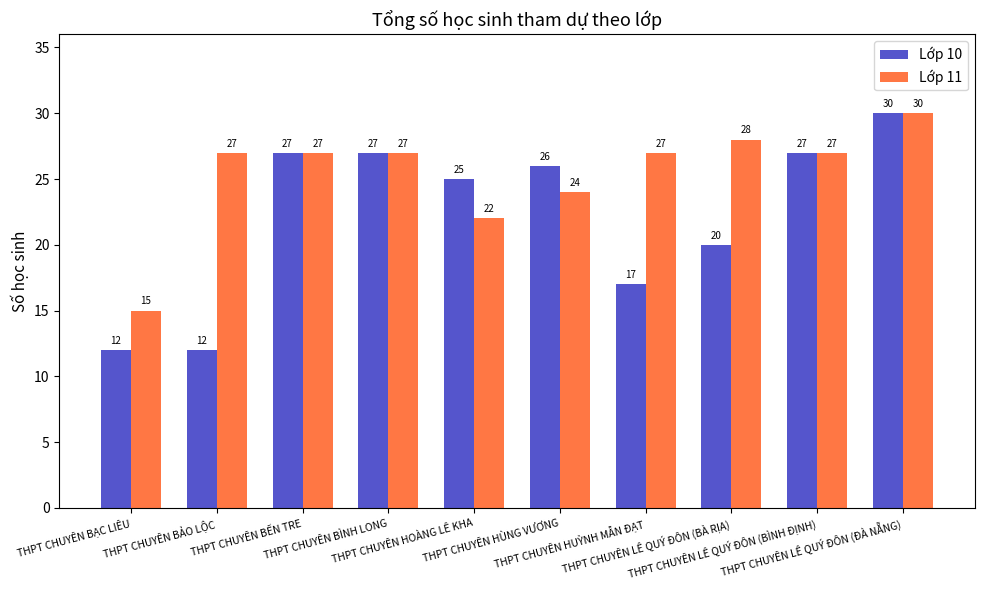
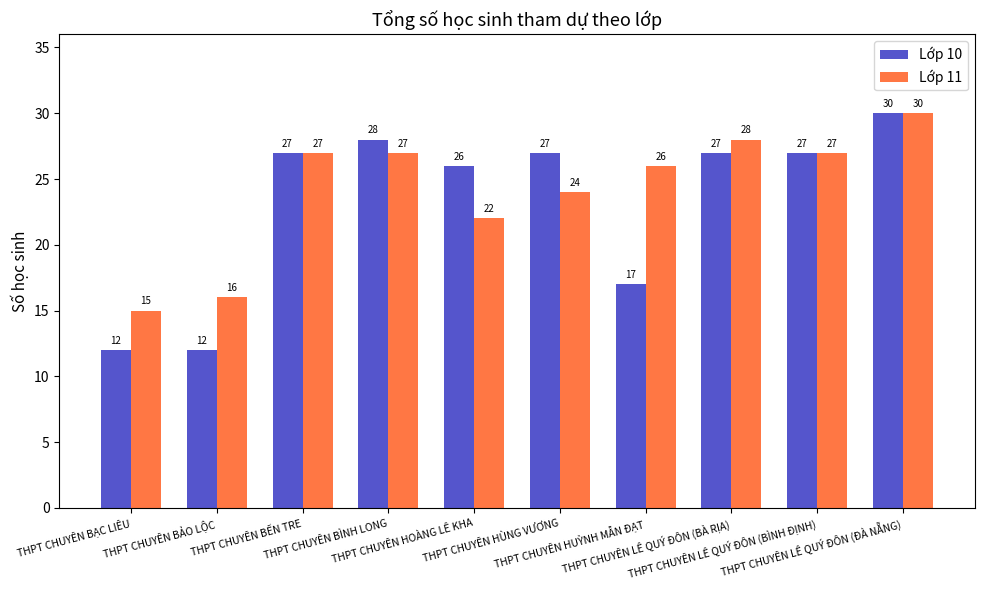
Lớp 11, THPT CHUYÊN BẢO LỘC: 27 -> 16
Lớp 10, THPT CHUYÊN BÌNH LONG: 27 -> 28
Lớp 10, THPT CHUYÊN HOÀNG LÊ KHA: 25 -> 26
Lớp 10, THPT CHUYÊN HÙNG VƯƠNG: 26 -> 27
Lớp 11, THPT CHUYÊN HUỲNH MẪN ĐẠT: 27 -> 26
Lớp 10, THPT CHUYÊN LÊ QUÝ ĐÔN (BÀ RỊA): 20 -> 27
